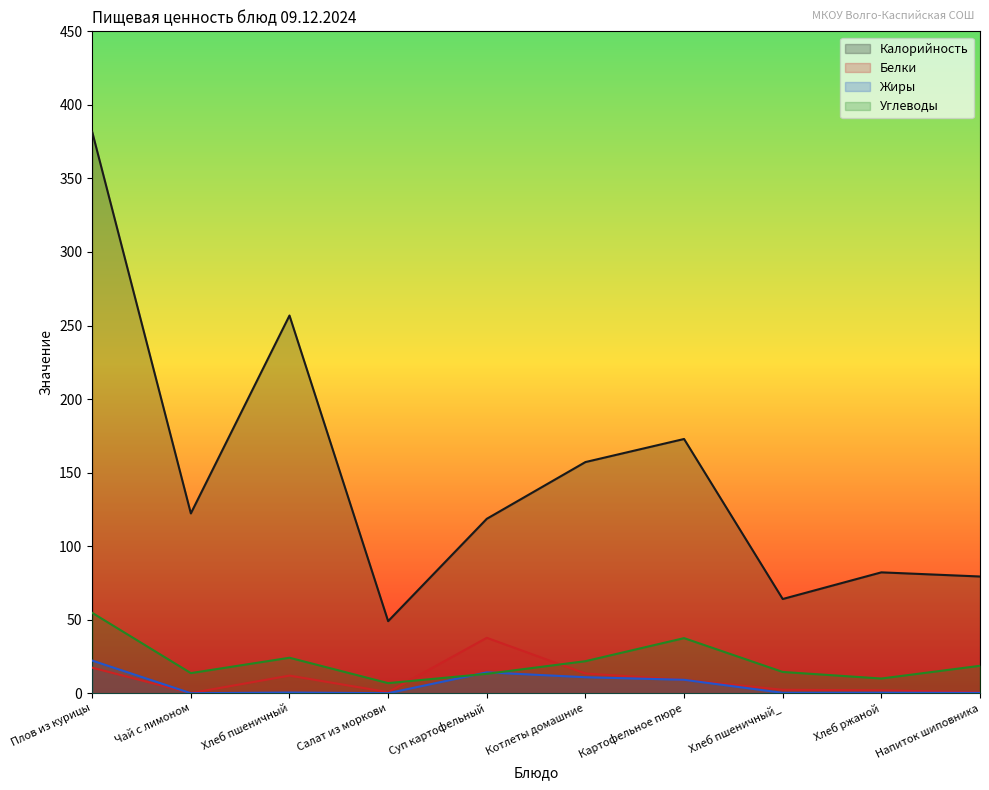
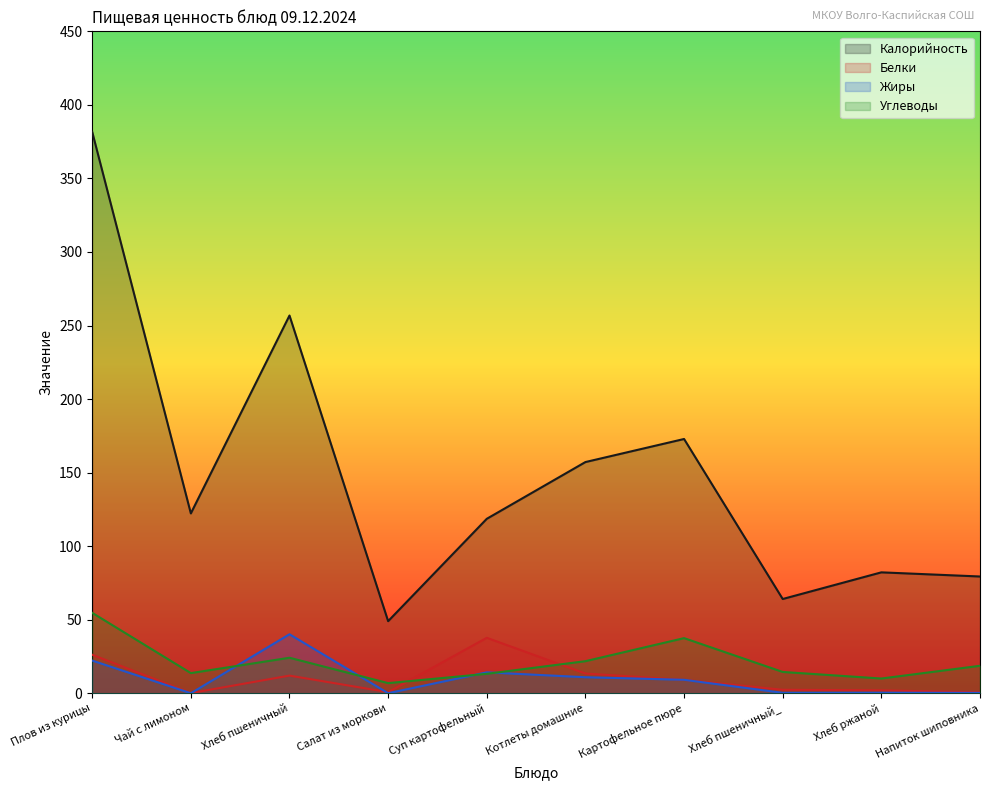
Белки, Плов из курицы: 17 -> 26
Жиры, Хлеб пшеничный: 1 -> 40
